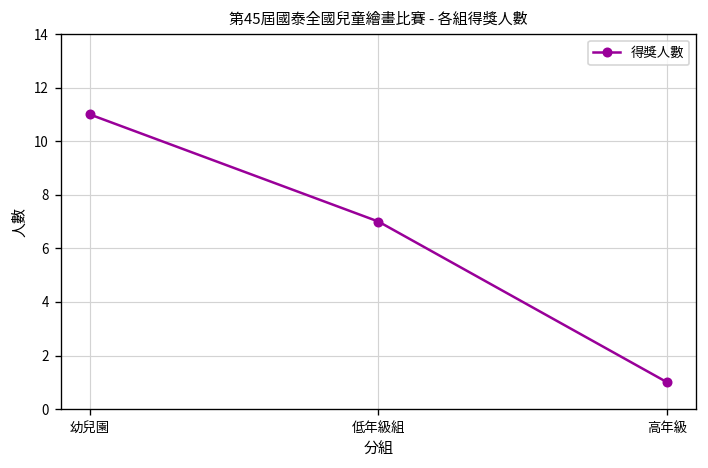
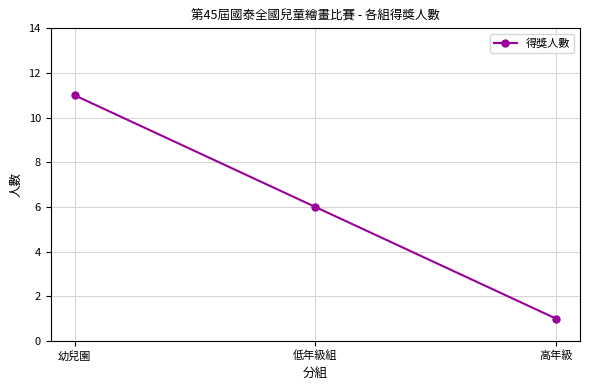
低年級組: 7 -> 6
